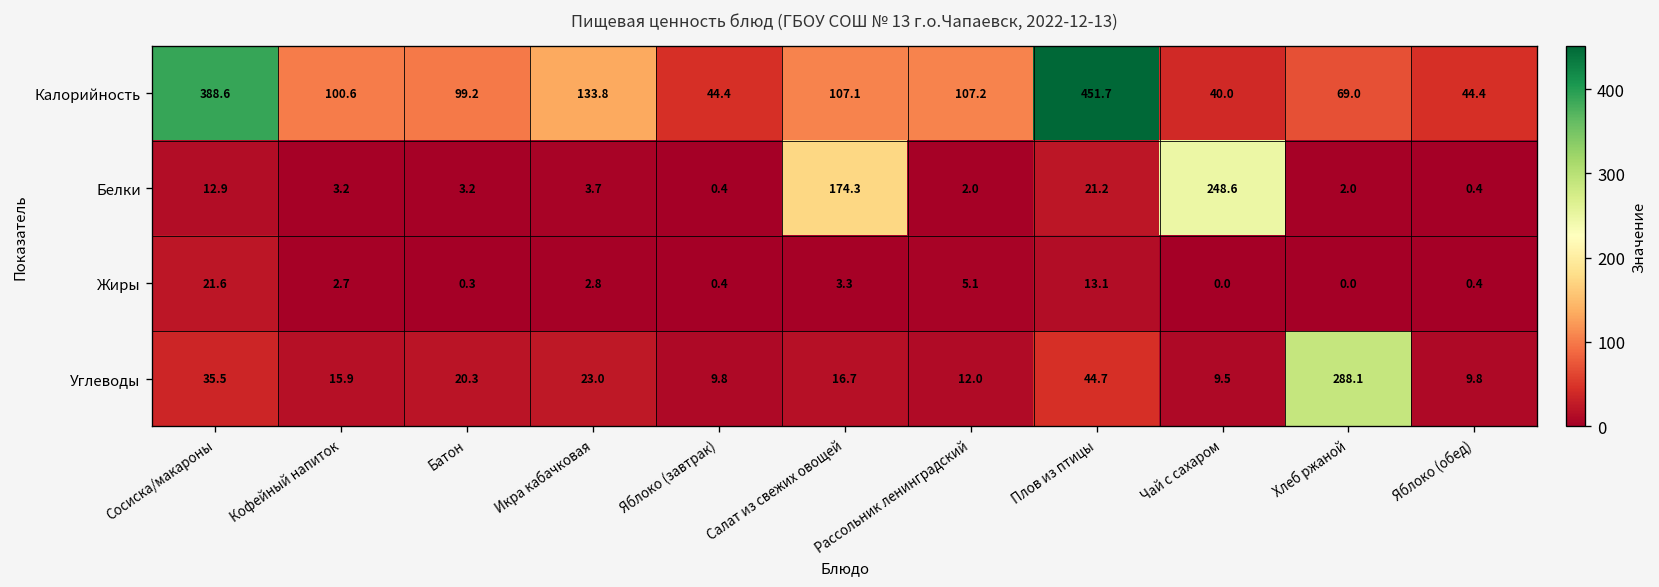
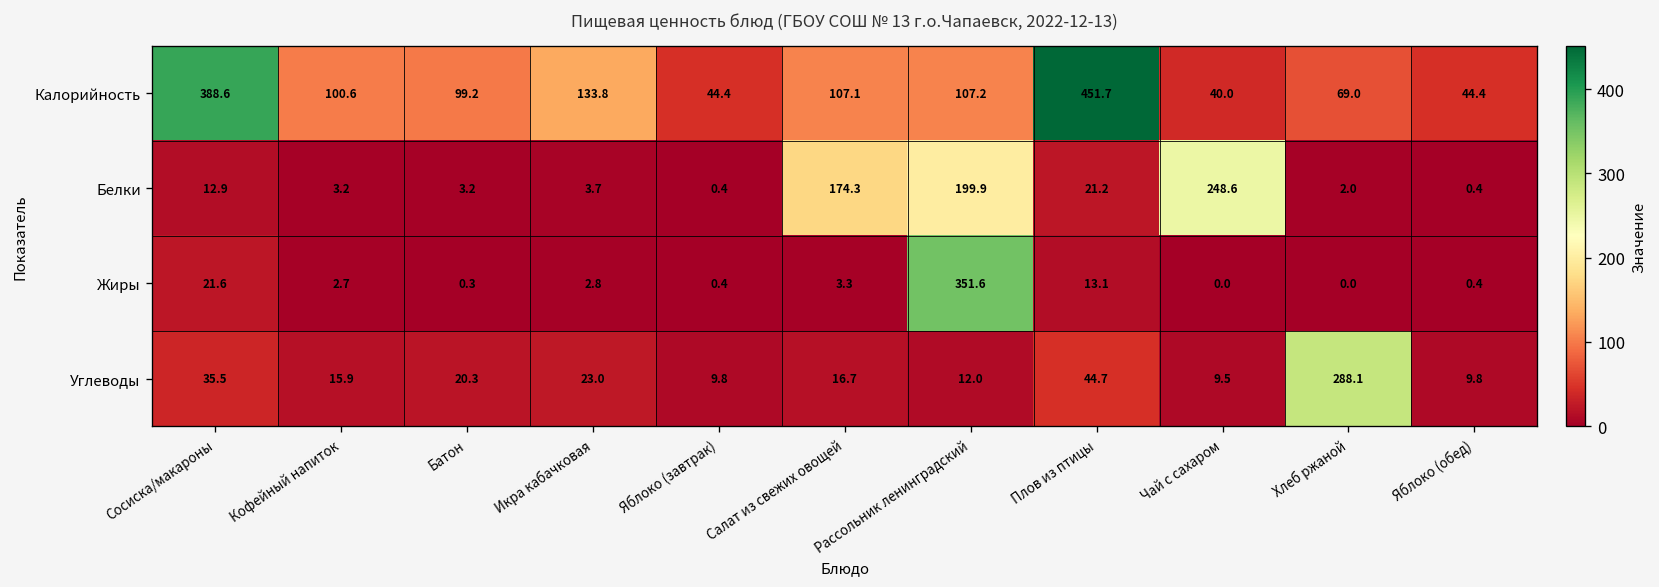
Белки, Рассольник ленинградский: 2.0 -> 199.9
Жиры, Рассольник ленинградский: 5.1 -> 351.6
